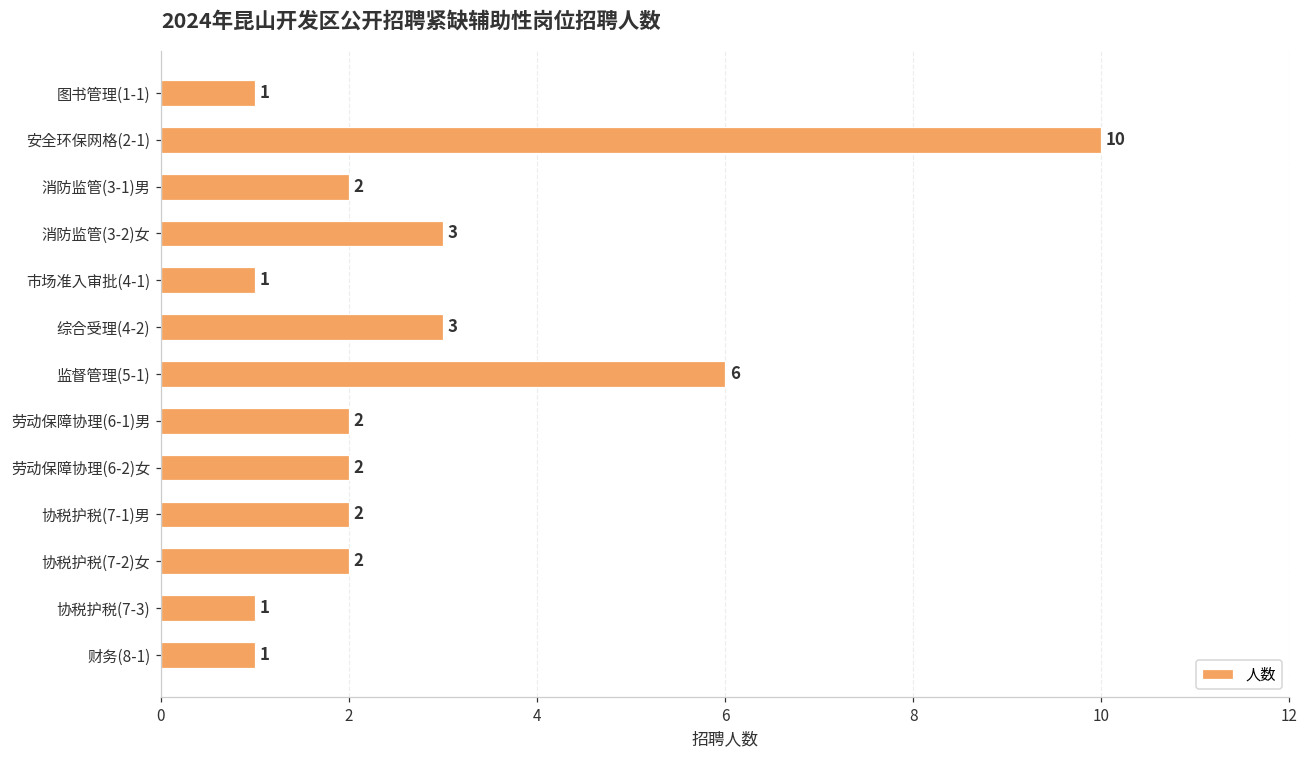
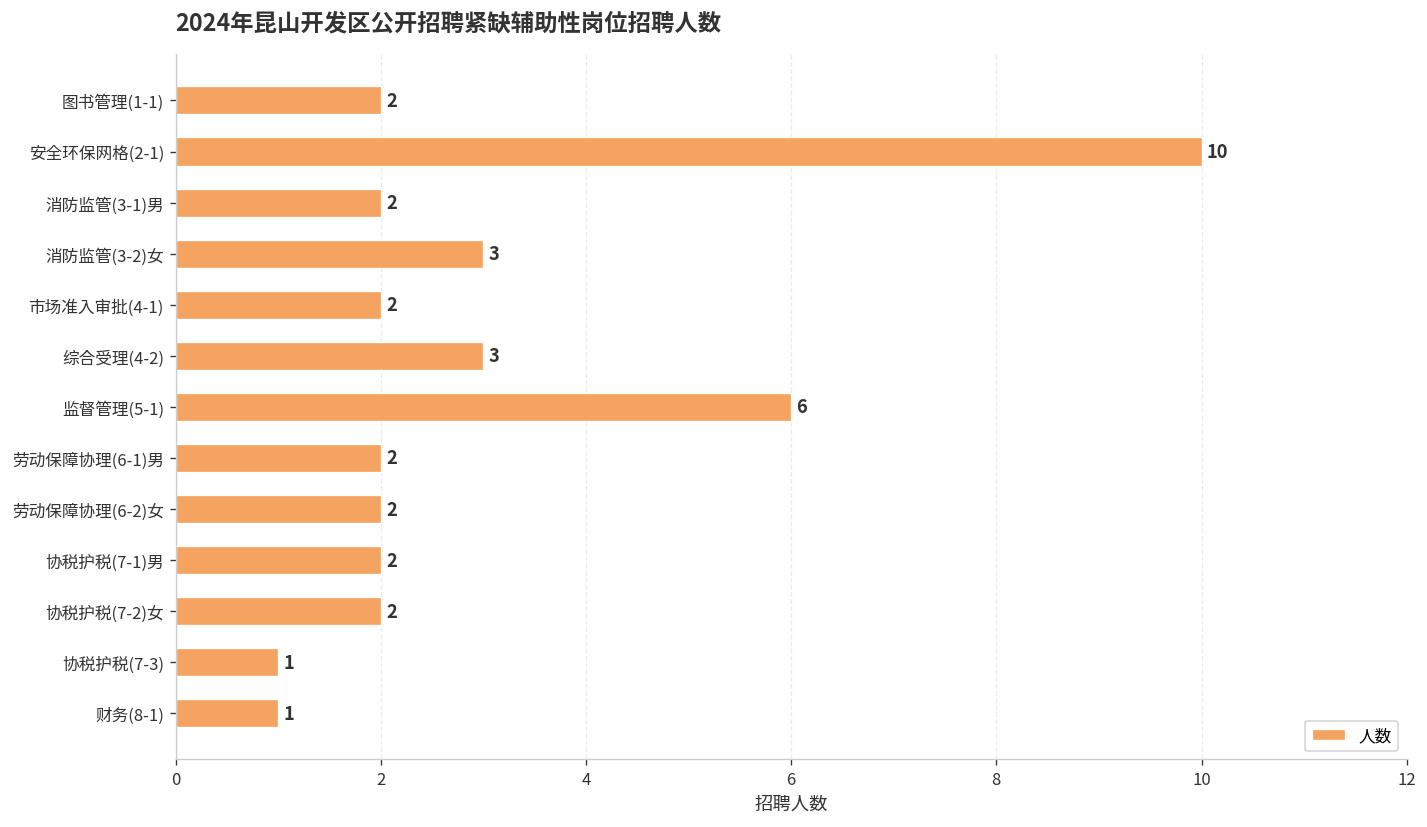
图书管理(1-1): 1 -> 2
市场准入审批(4-1): 1 -> 2
